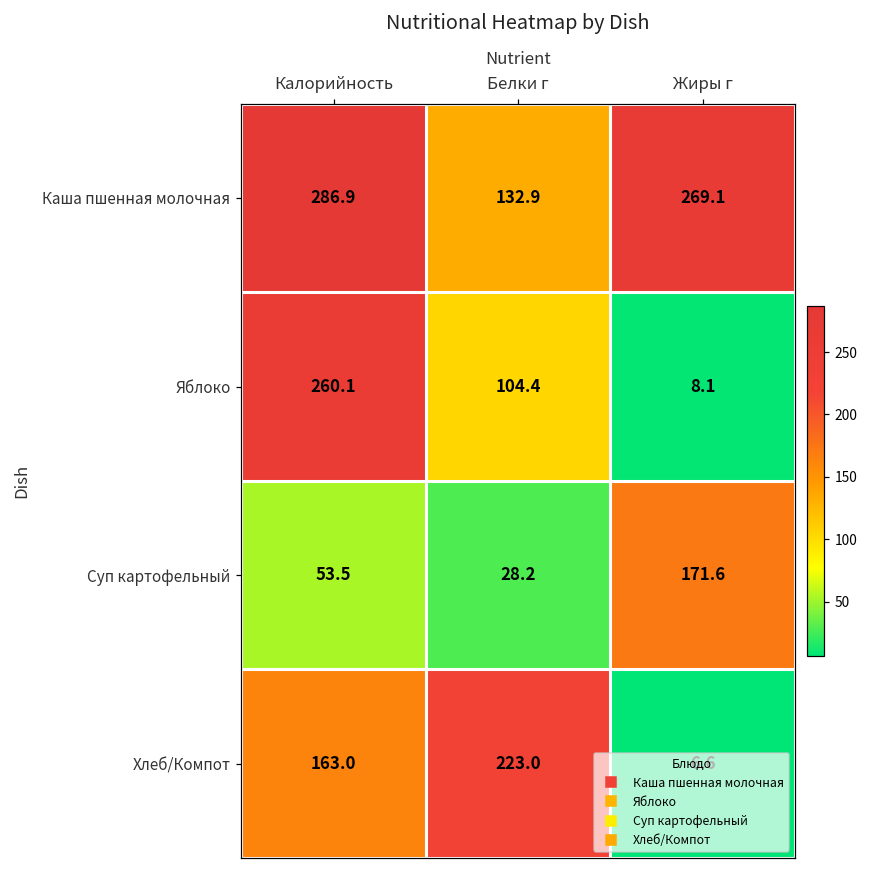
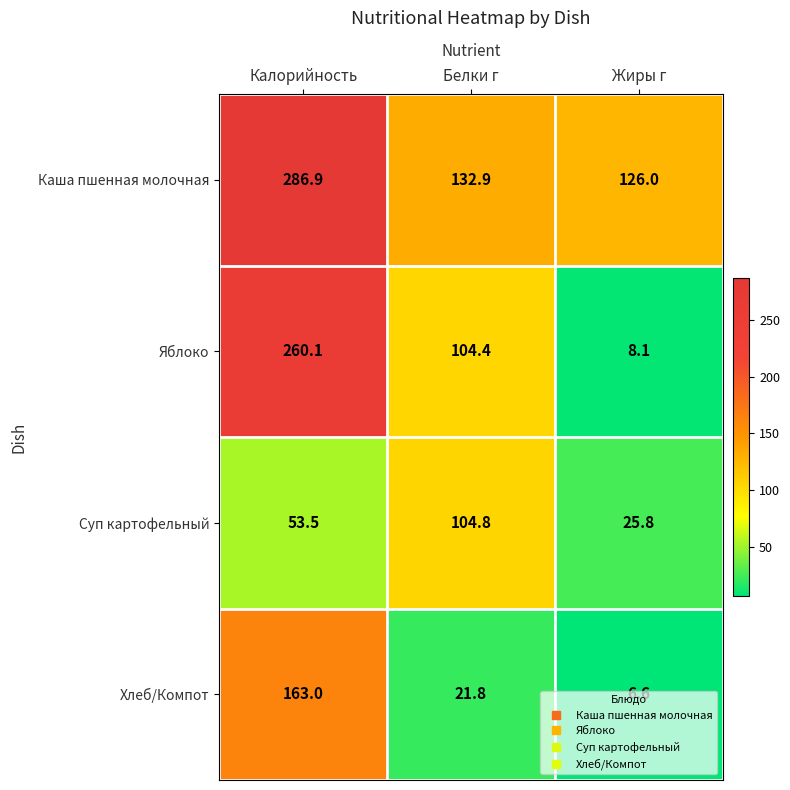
Каша пшенная молочная, Жиры г: 269.1 -> 126.0
Суп картофельный, Белки г: 28.2 -> 104.8
Суп картофельный, Жиры г: 171.6 -> 25.8
Хлеб/Компот, Белки г: 223.0 -> 21.8
